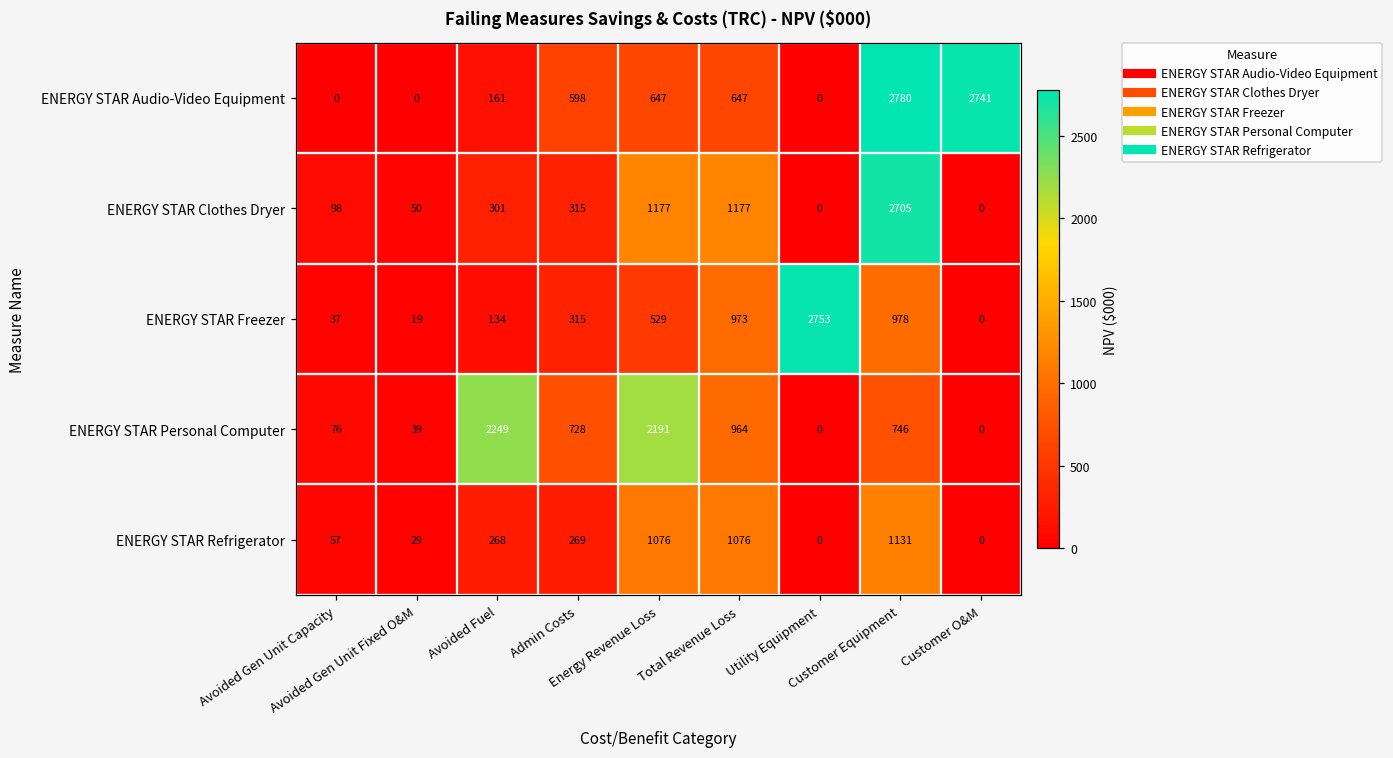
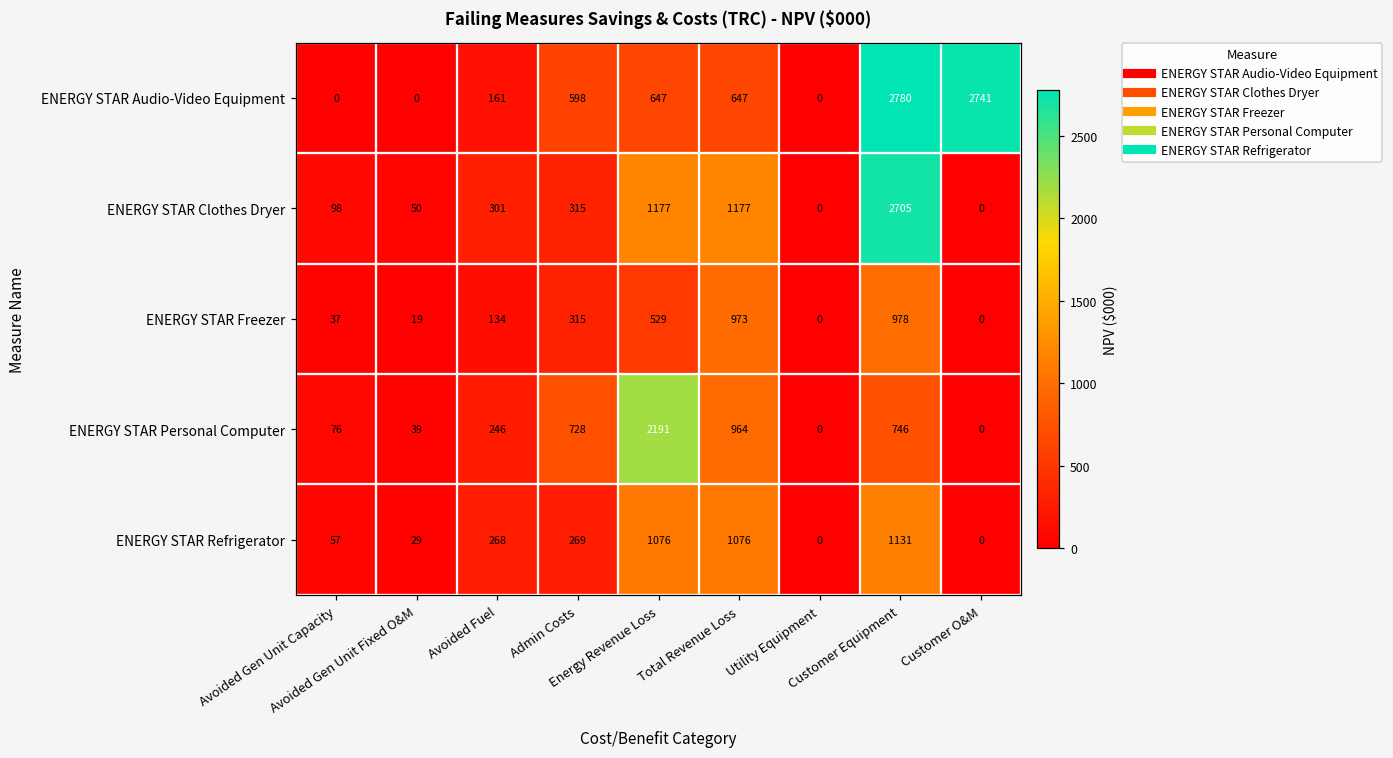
ENERGY STAR Freezer, Utility Equipment: 2753 -> 0
ENERGY STAR Personal Computer, Avoided Fuel: 2249 -> 246
